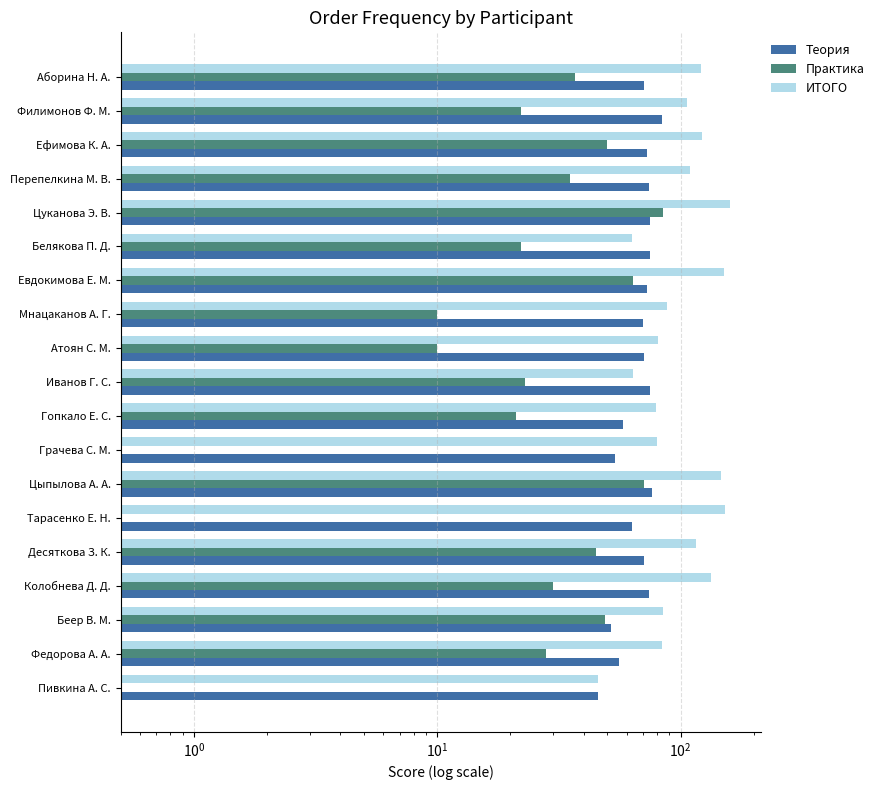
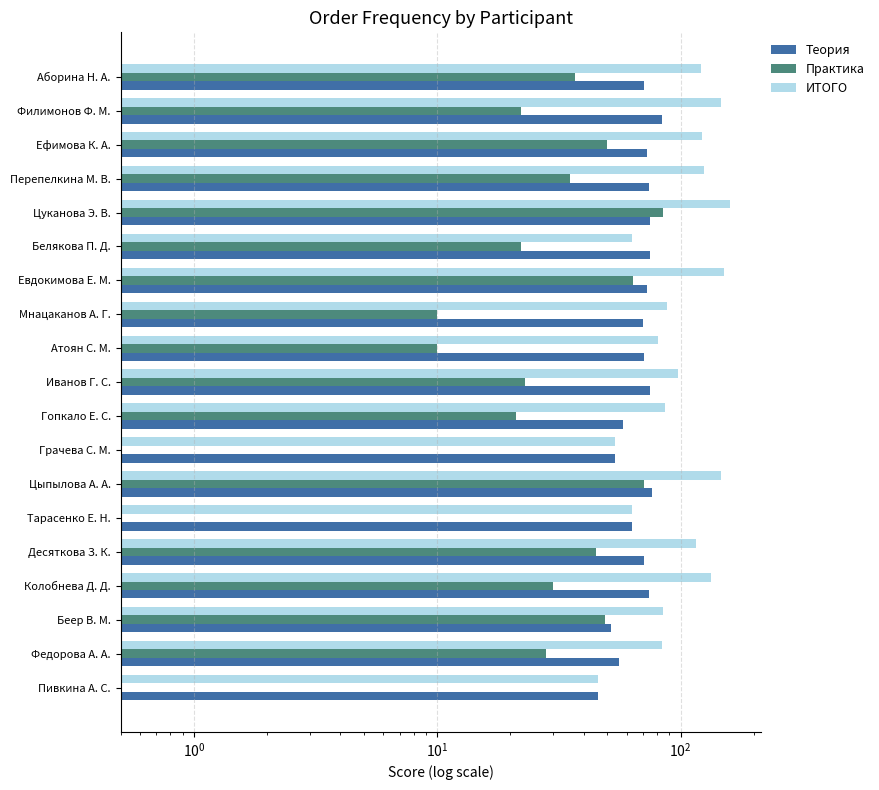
ИТОГО, Филимонов Ф. М.: 110 -> 150
ИТОГО, Перепелкина М. В.: 110 -> 130
ИТОГО, Иванов Г. С.: 64 -> 98
ИТОГО, Гопкало Е. С.: 79 -> 86
ИТОГО, Грачева С. М.: 80 -> 54
ИТОГО, Тарасенко Е. Н.: 150 -> 63
